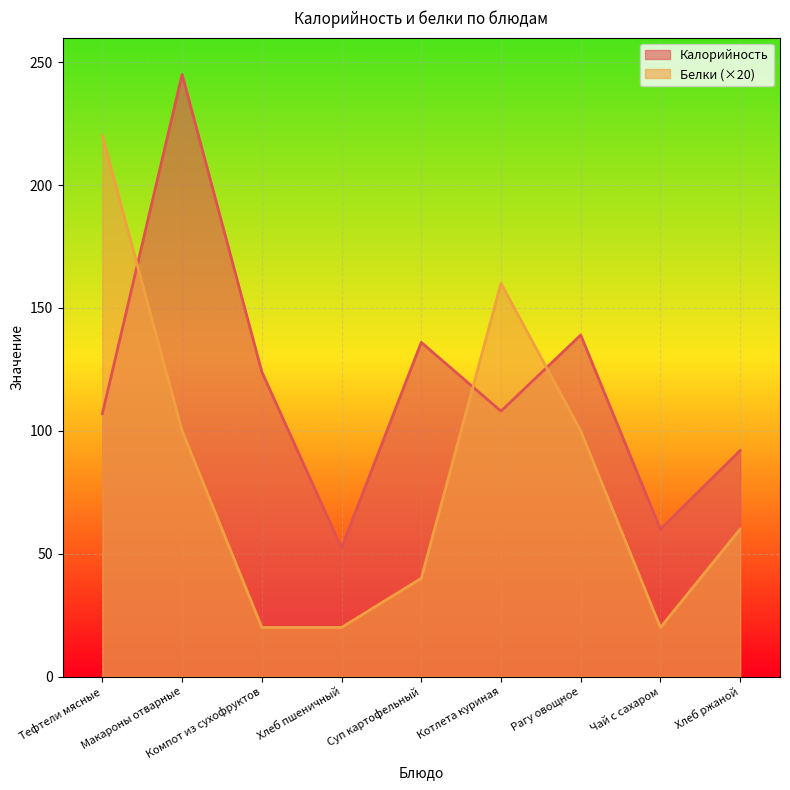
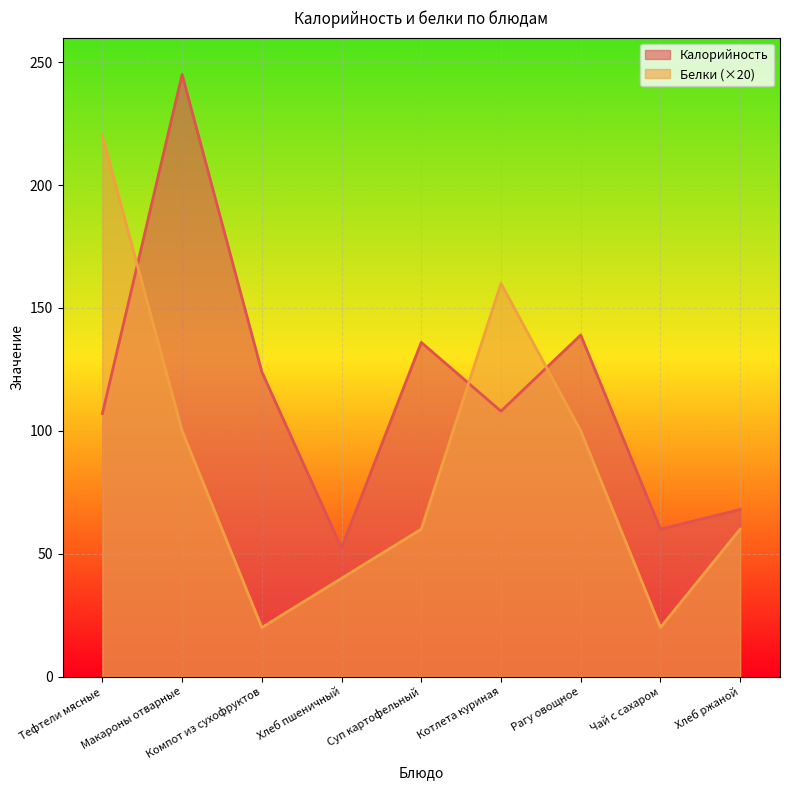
Белки (×20), Хлеб пшеничный: 20 -> 40
Белки (×20), Суп картофельный: 40 -> 60
Калорийность, Хлеб ржаной: 92 -> 68
